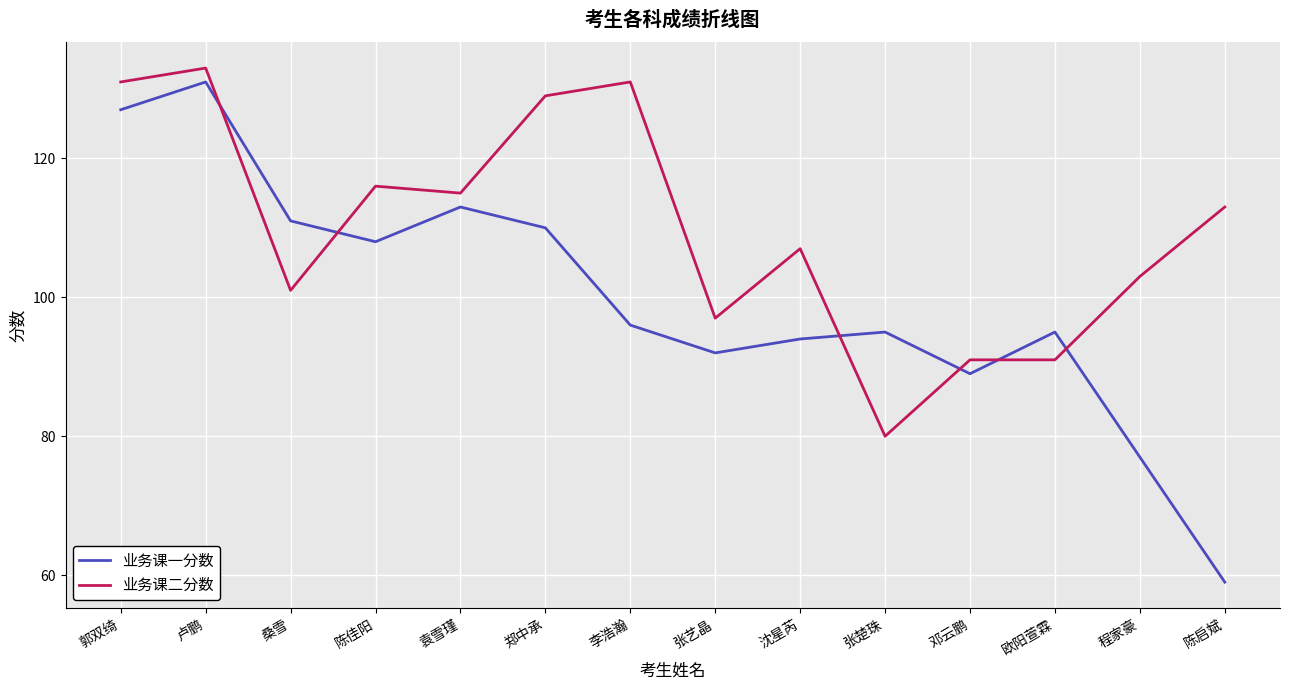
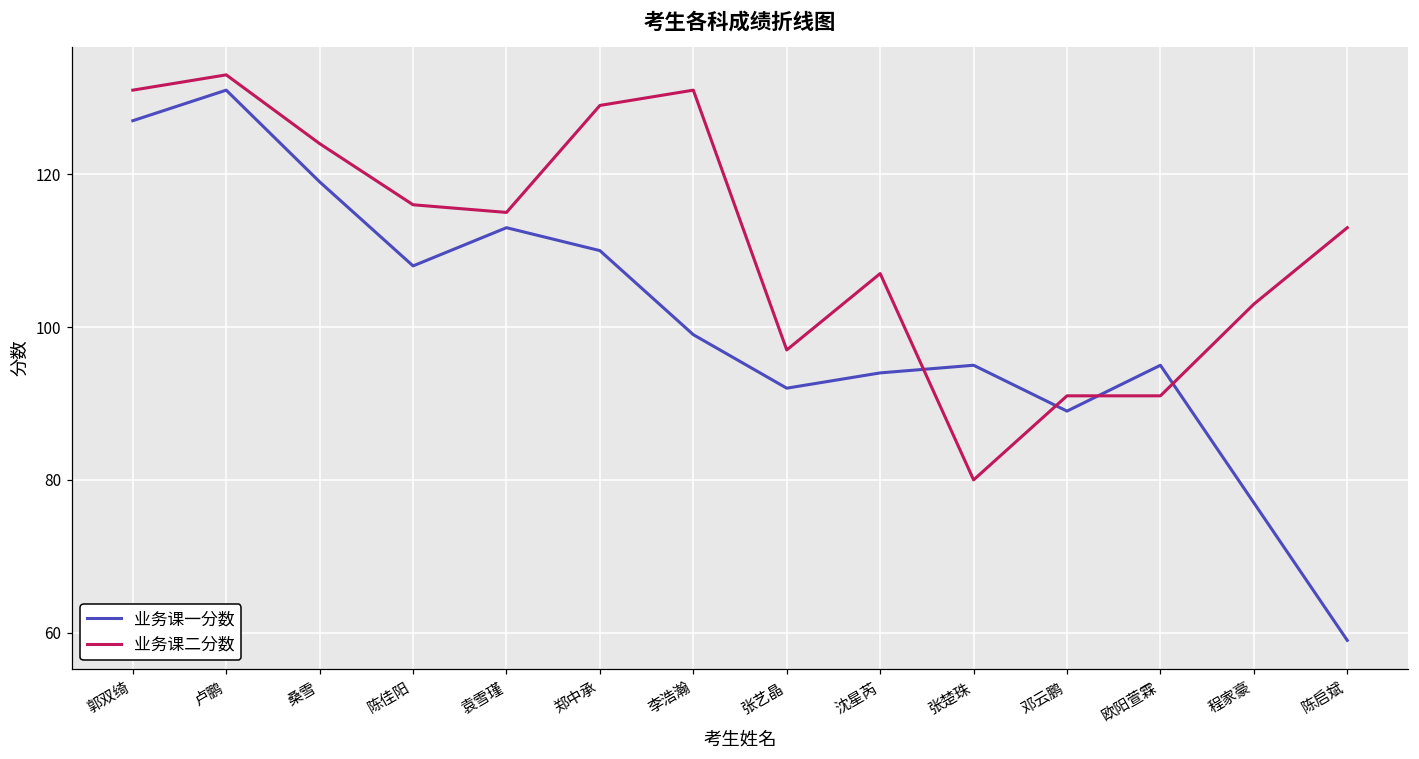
业务课一分数, 桑雪: 111 -> 119
业务课二分数, 桑雪: 101 -> 124
业务课一分数, 李浩瀚: 96 -> 99
